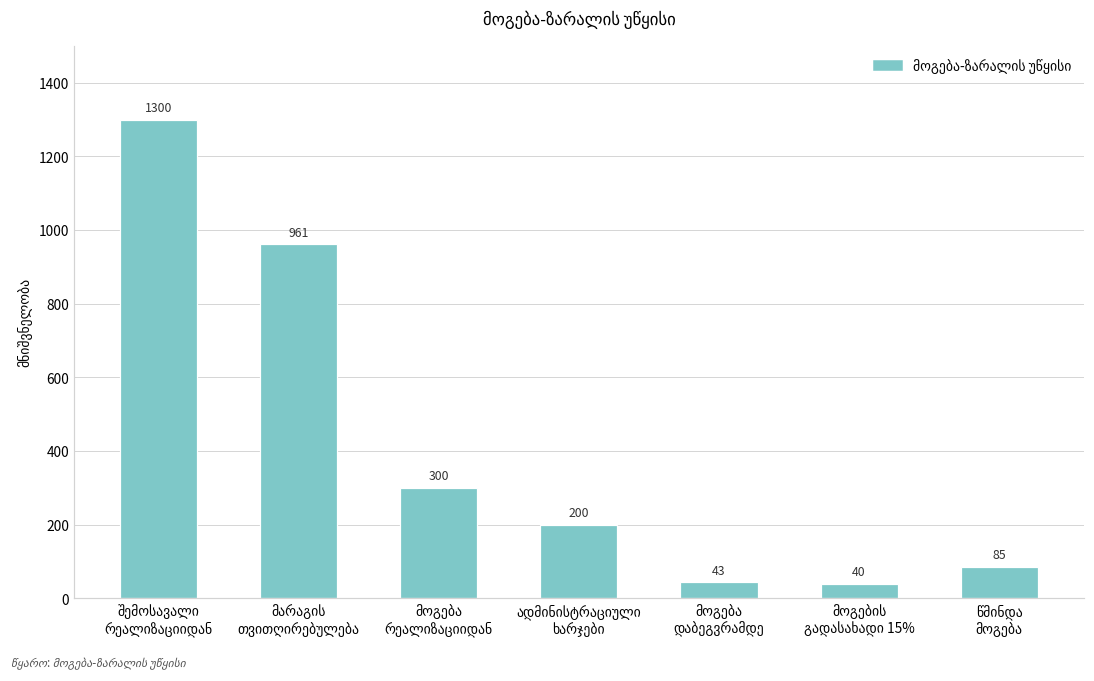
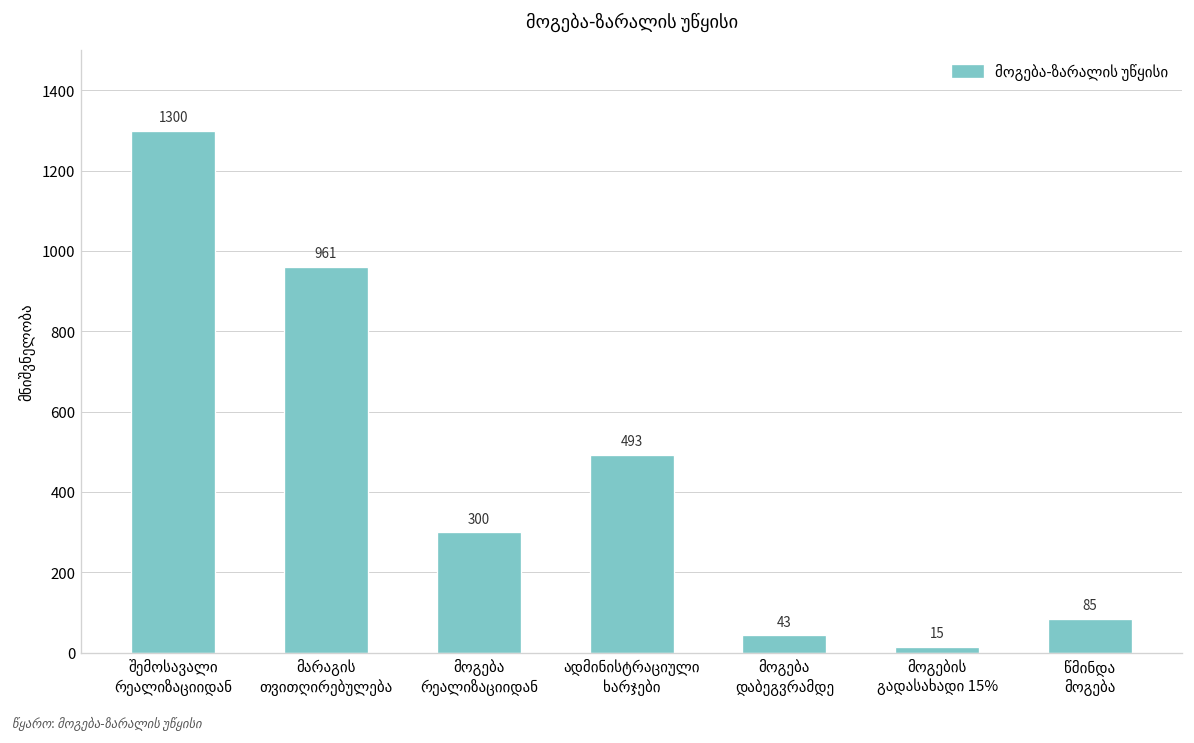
ადმინისტრაციული ხარჯები: 200 -> 493
მოგების გადასახადი 15%: 40 -> 15
